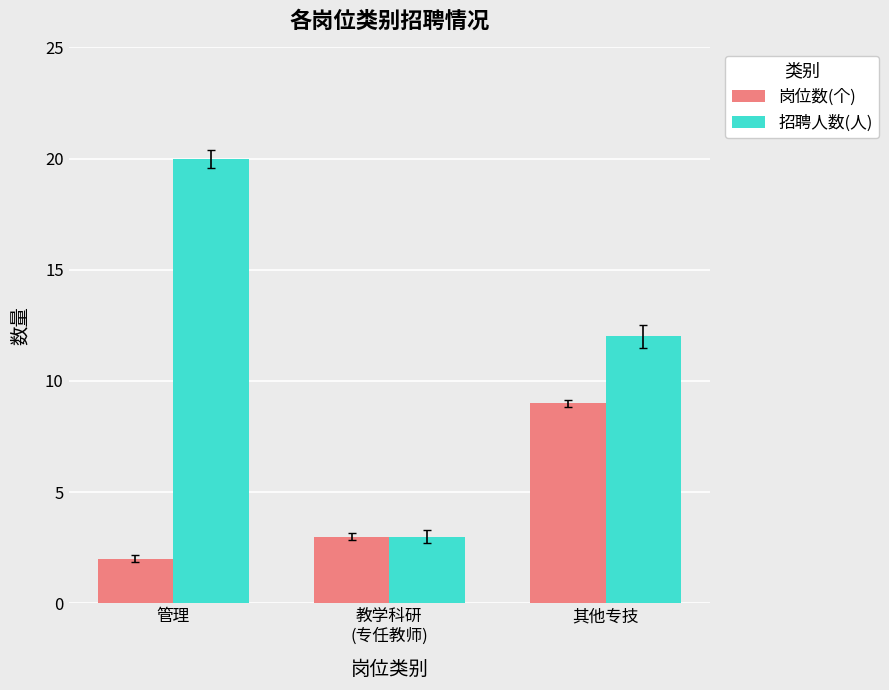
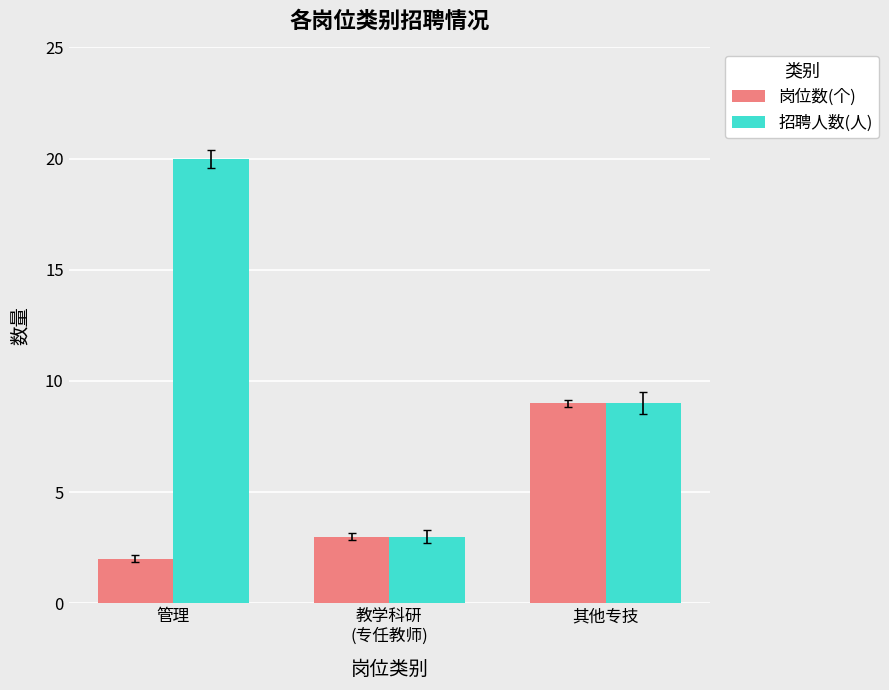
招聘人数(人), 其他专技: 12 -> 9
